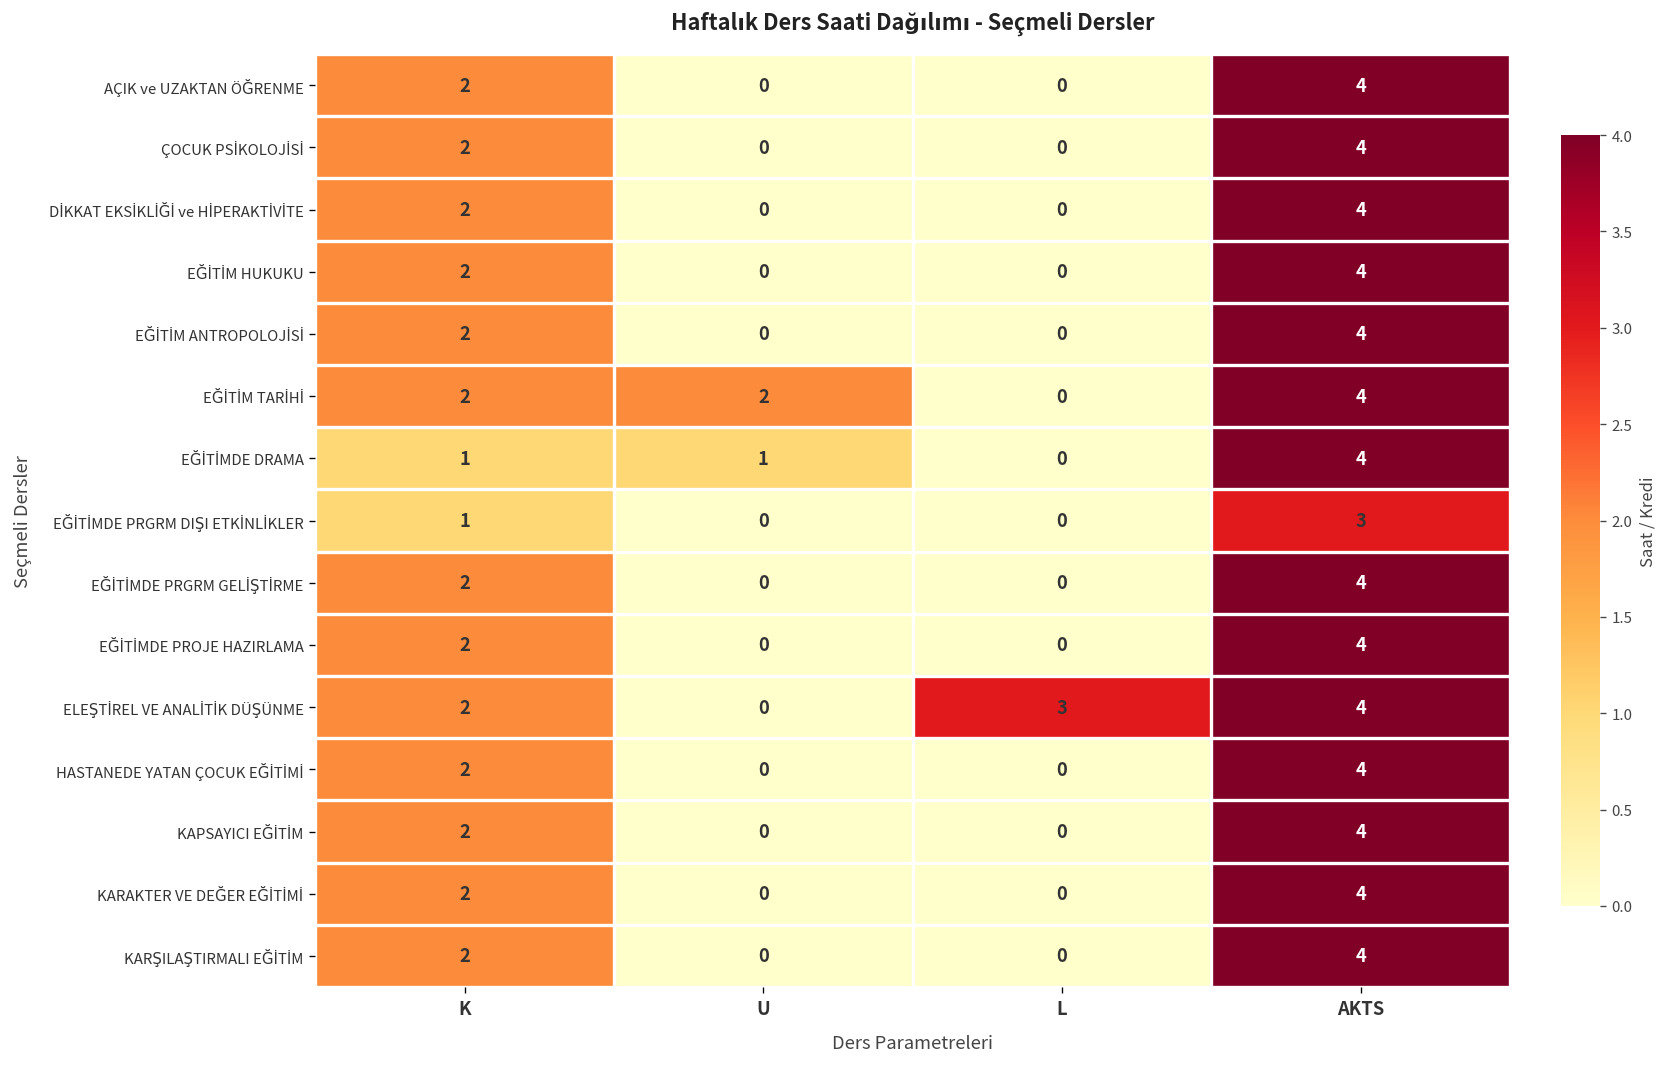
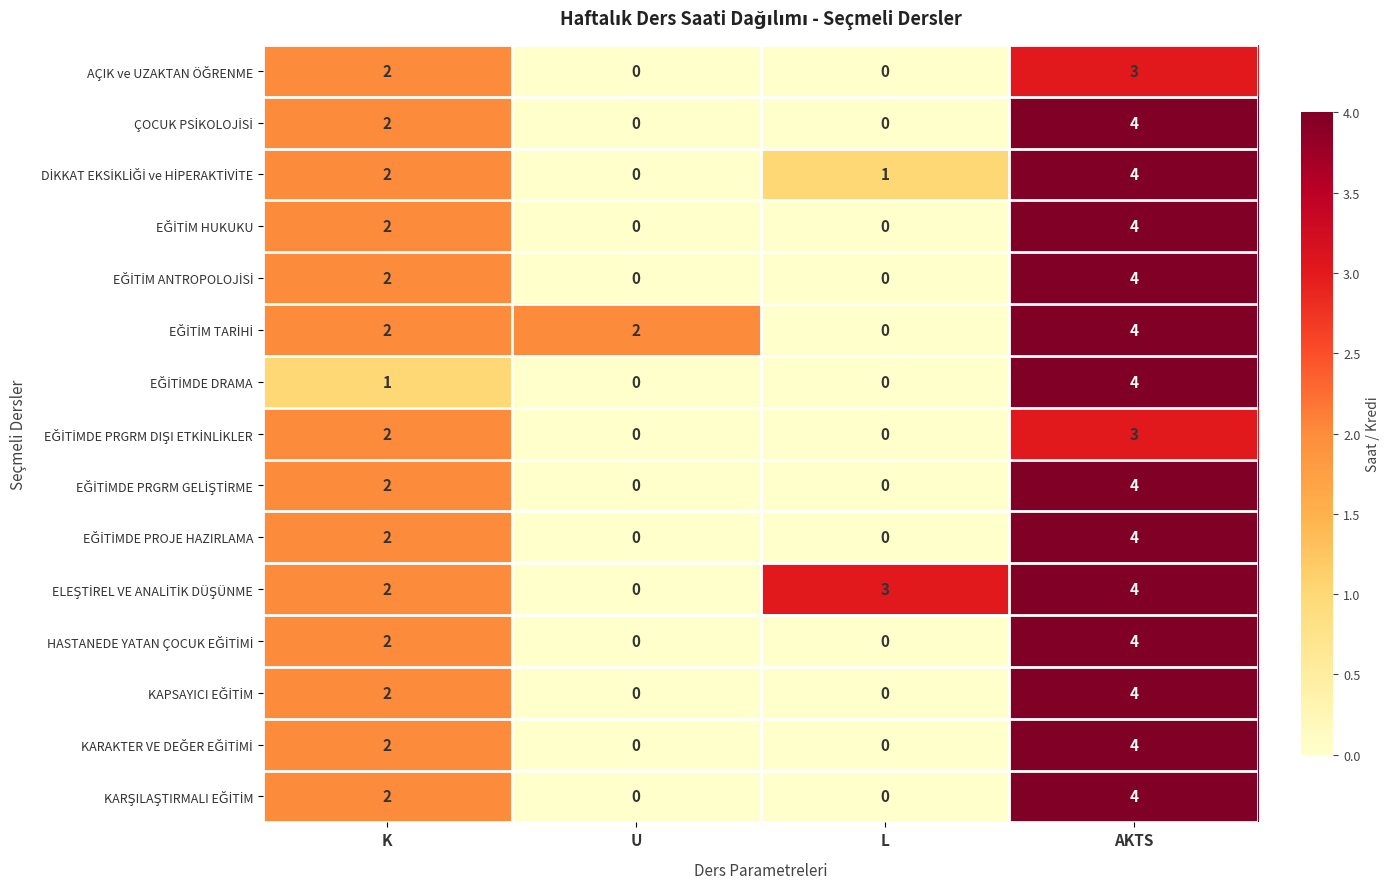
AÇIK ve UZAKTAN ÖĞRENME, AKTS: 4 -> 3
DİKKAT EKSİKLİĞİ ve HİPERAKTİVİTE, L: 0 -> 1
EĞİTİMDE DRAMA, U: 1 -> 0
EĞİTİMDE PRGRM DIŞI ETKİNLİKLER, K: 1 -> 2
